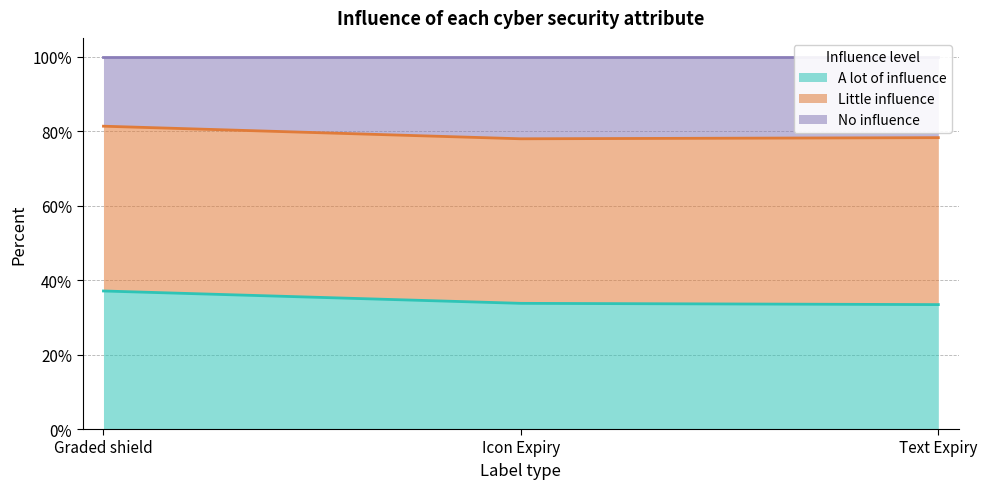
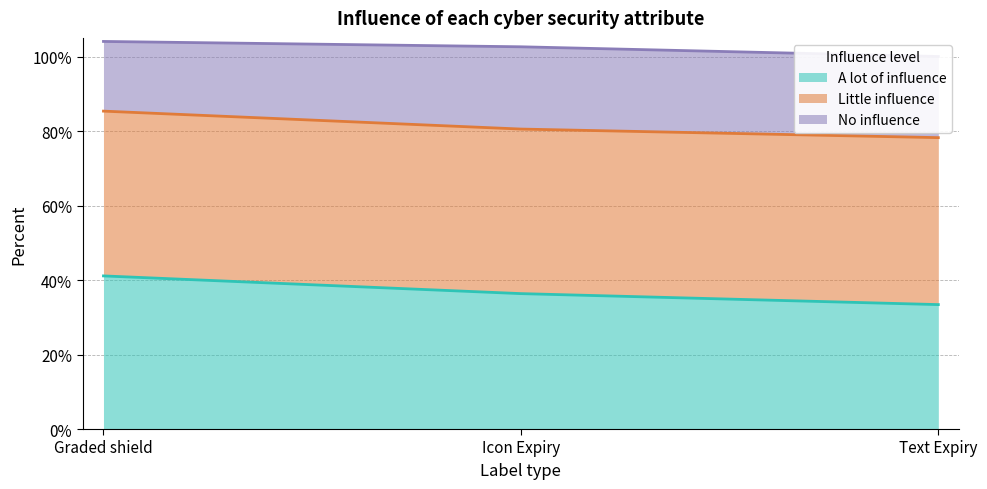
A lot of influence, Graded shield: 37% -> 41%
A lot of influence, Icon Expiry: 34% -> 36%
